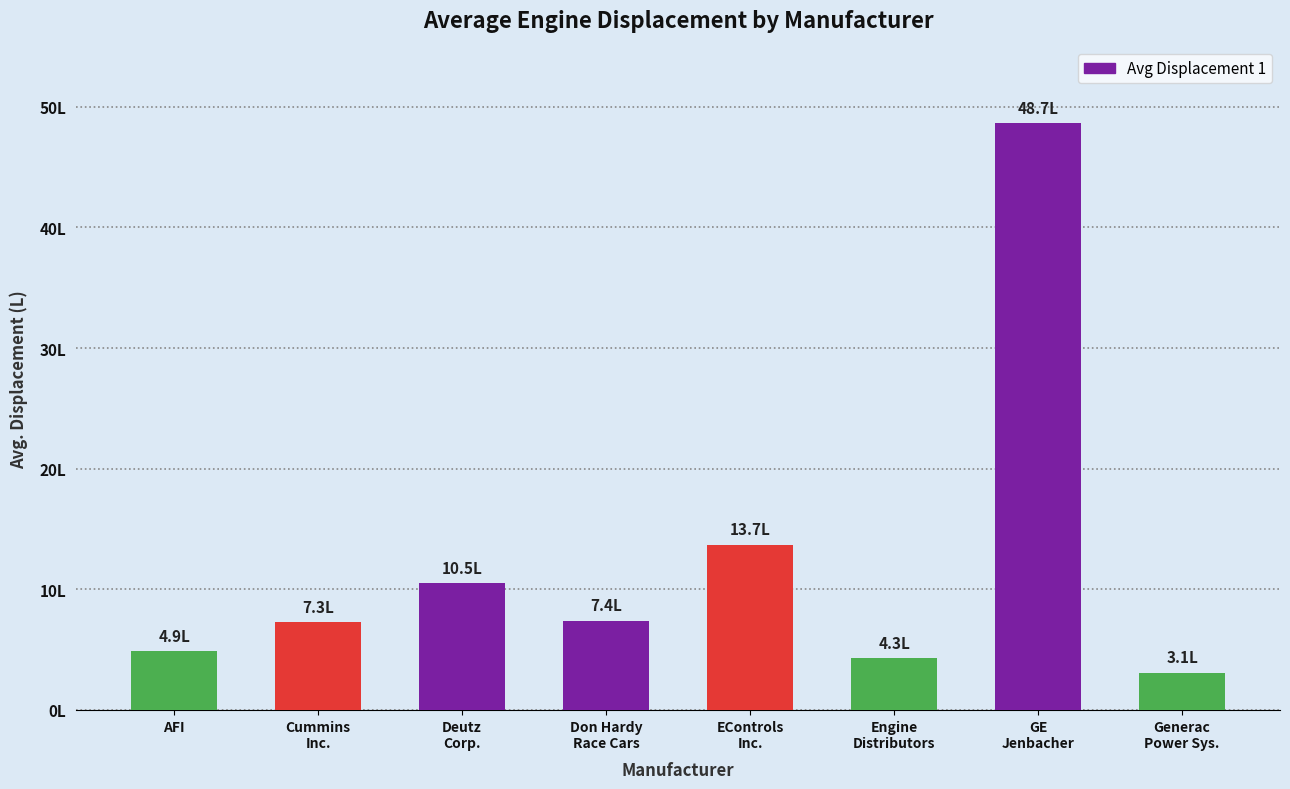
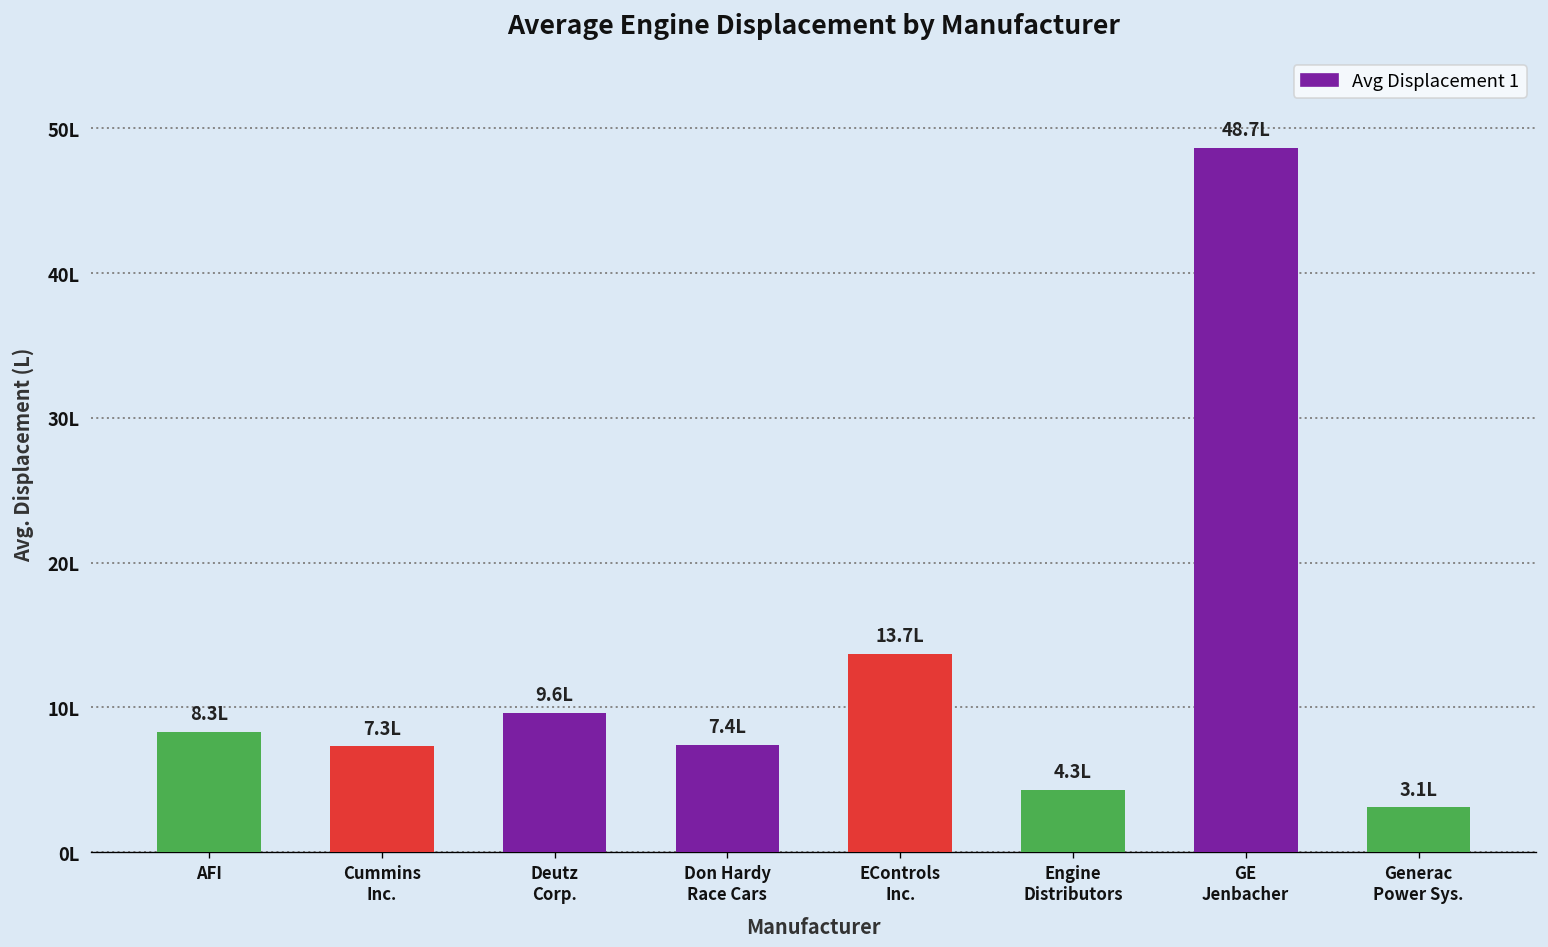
AFI: 4.9L -> 8.3L
Deutz Corp.: 10.5L -> 9.6L
